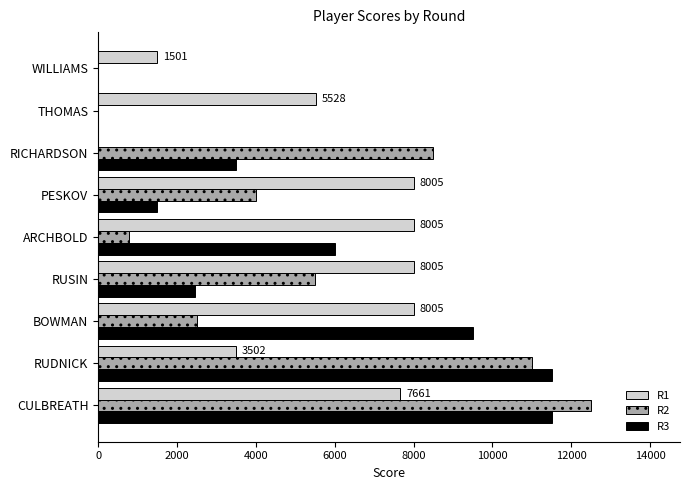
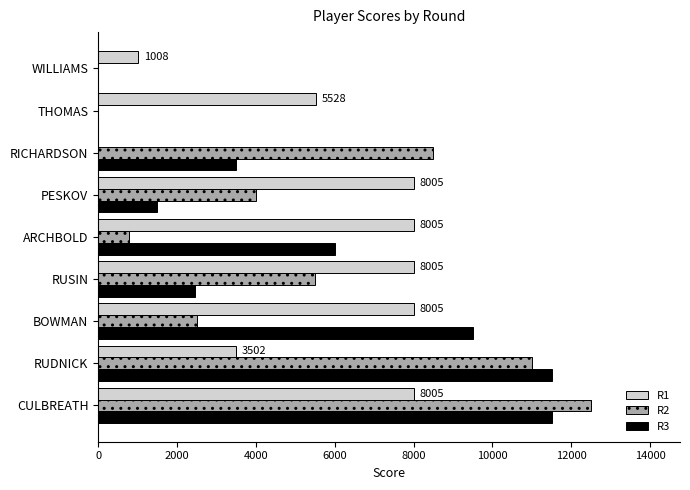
R1, WILLIAMS: 1501 -> 1008
R1, CULBREATH: 7661 -> 8005
